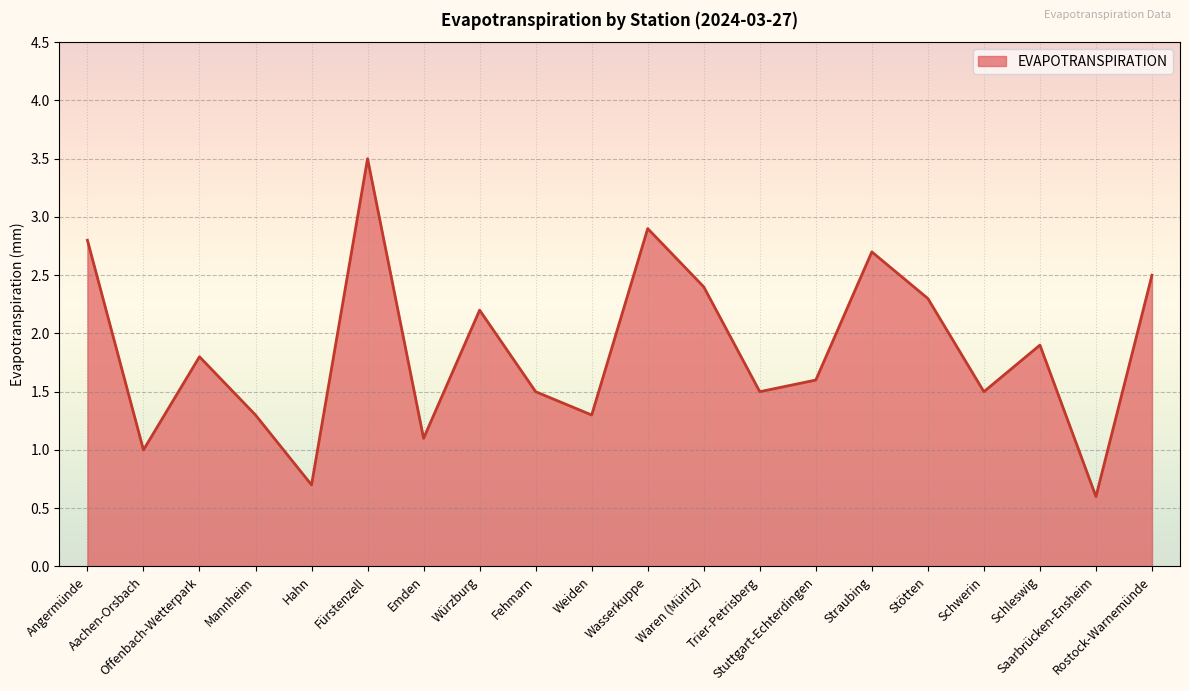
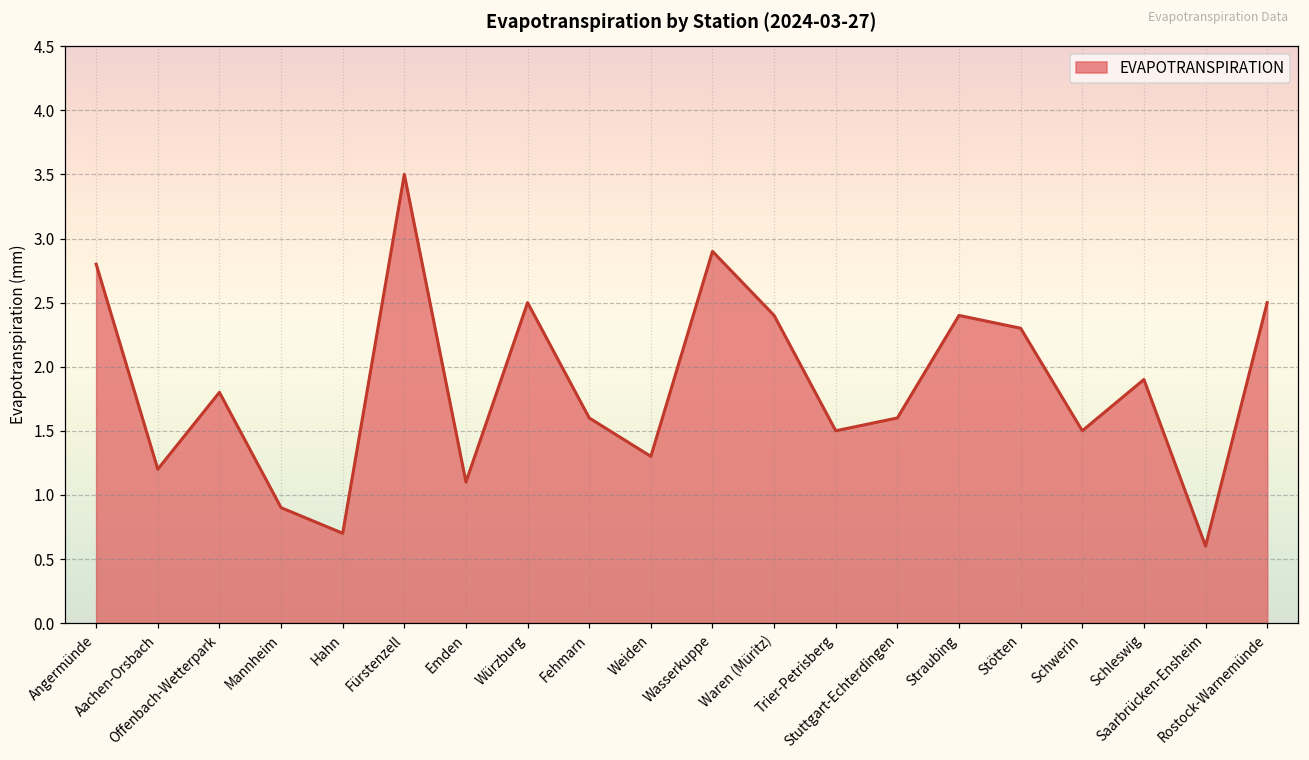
Aachen-Orsbach: 1.0 -> 1.2
Mannheim: 1.3 -> 0.9
Würzburg: 2.2 -> 2.5
Fehmarn: 1.5 -> 1.6
Straubing: 2.7 -> 2.4
